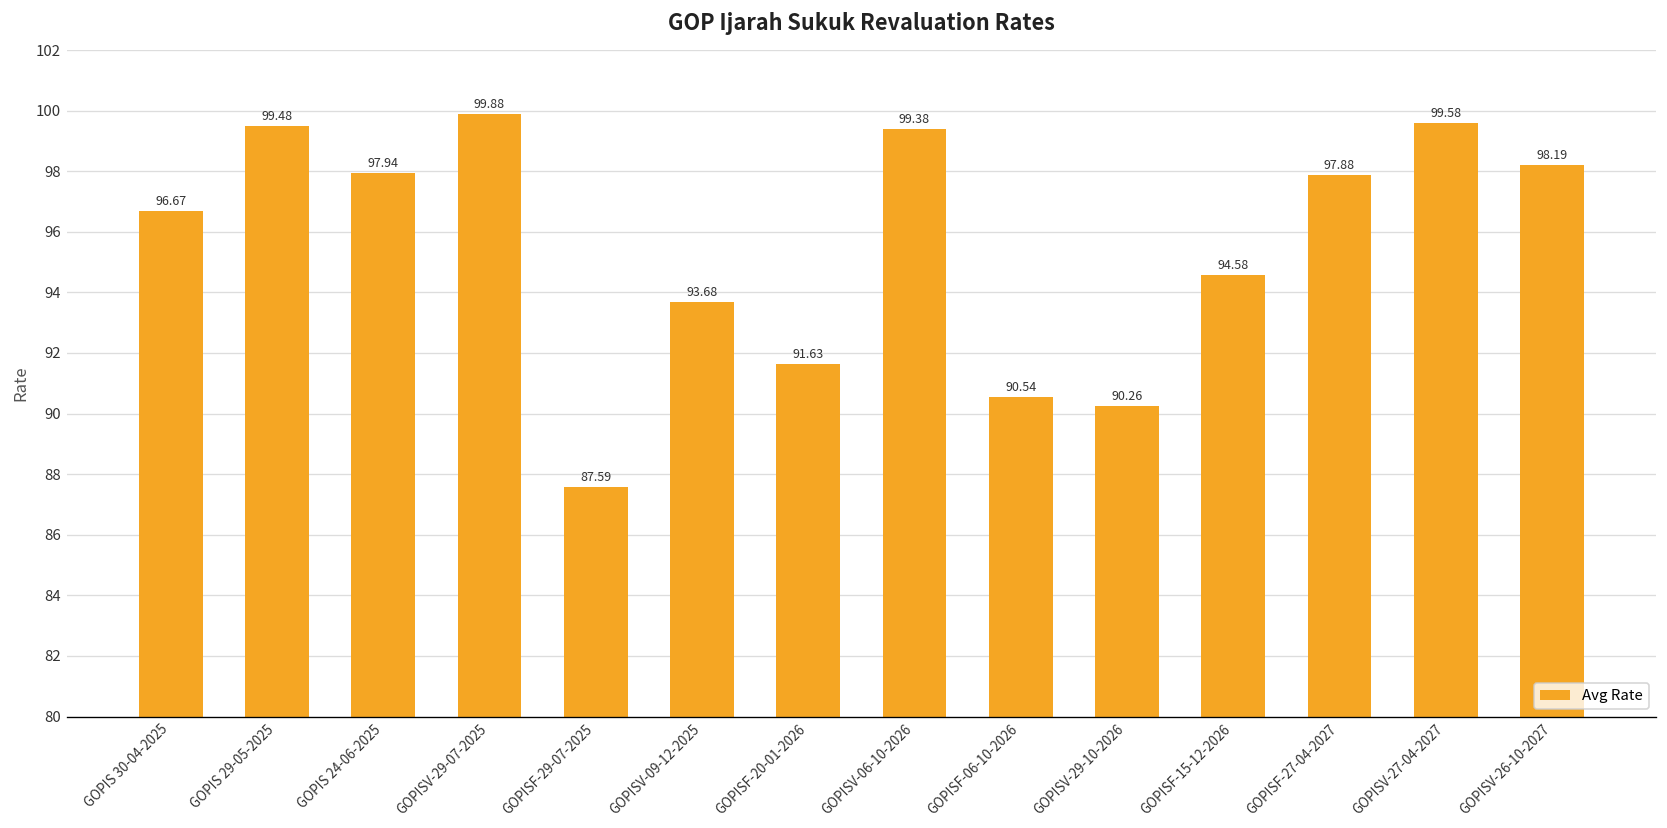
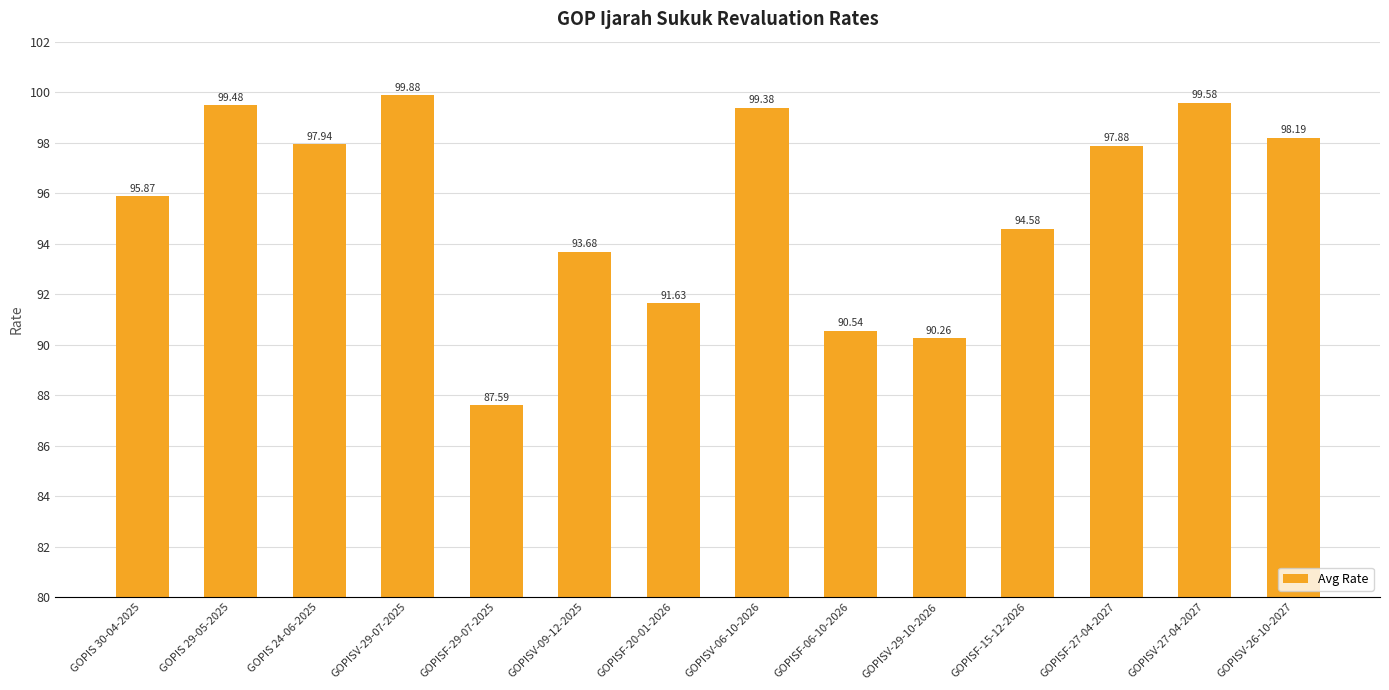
GOPIS 30-04-2025: 96.67 -> 95.87
